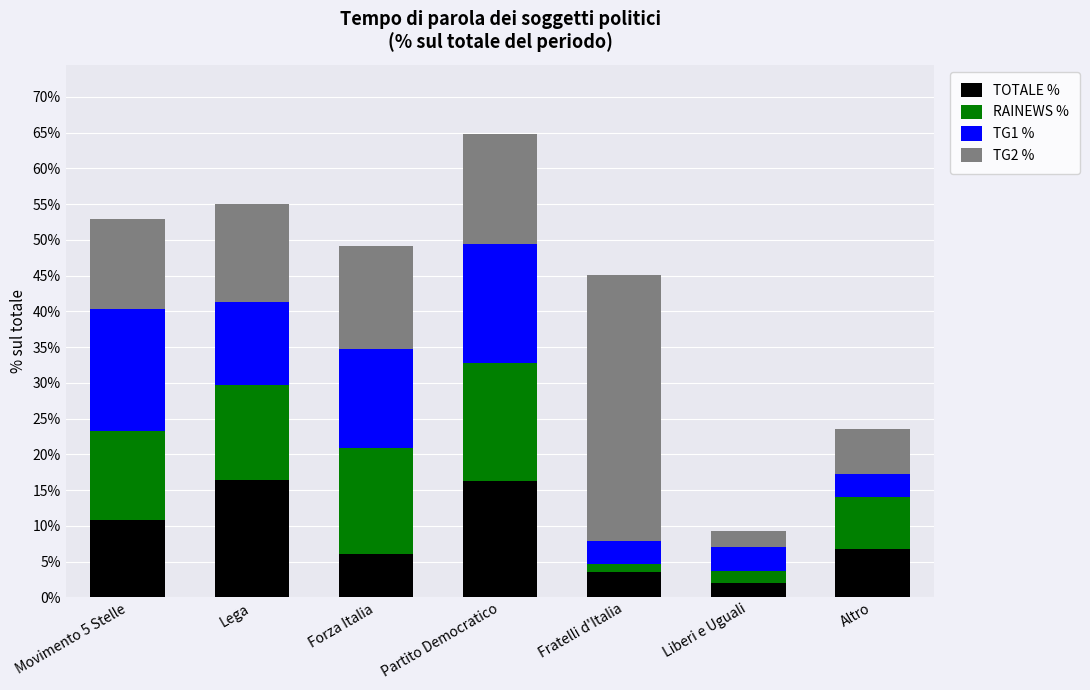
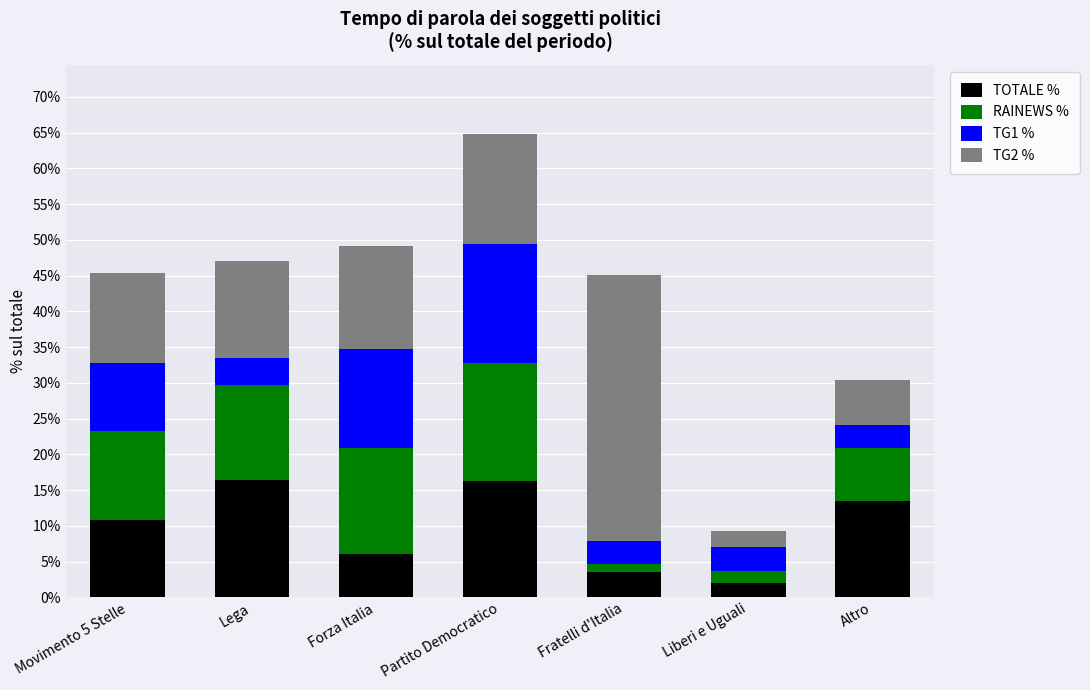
TG1 %, Movimento 5 Stelle: 17% -> 9%
TG1 %, Lega: 12% -> 4%
TOTALE %, Altro: 7% -> 14%
